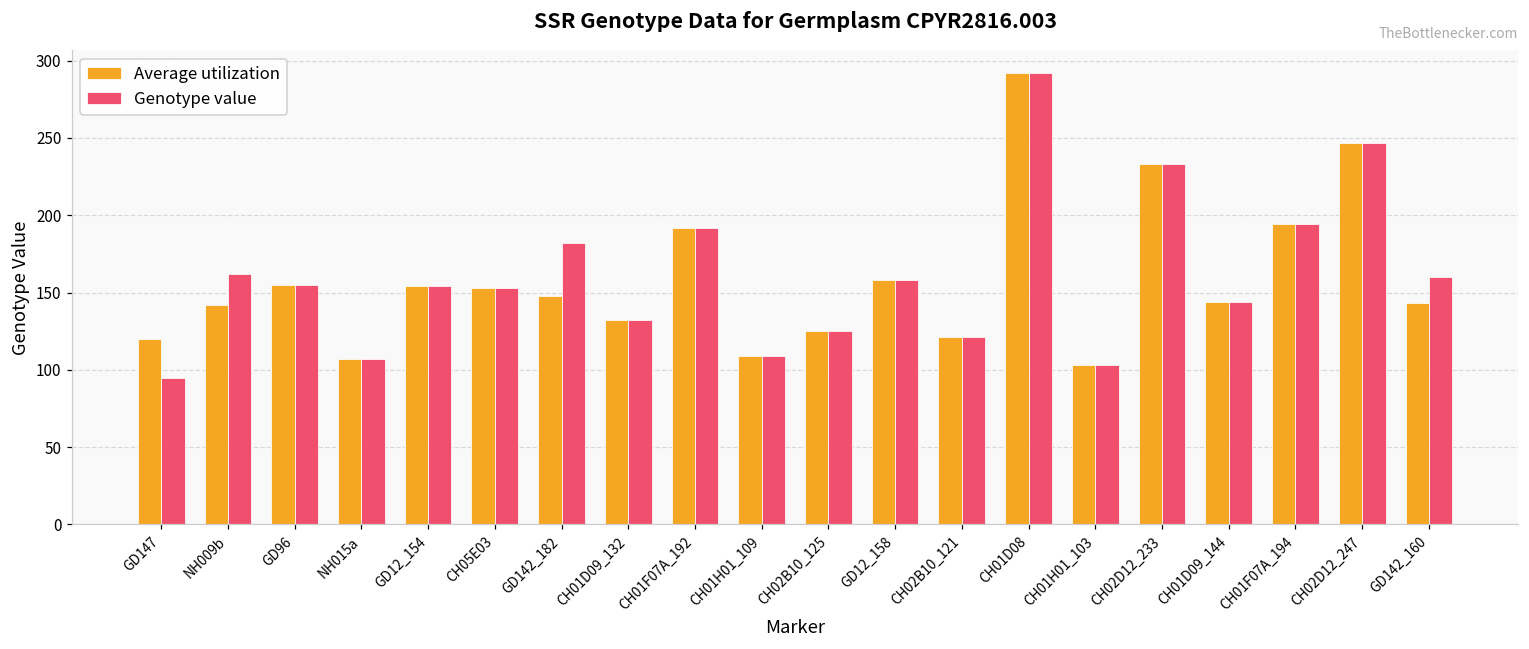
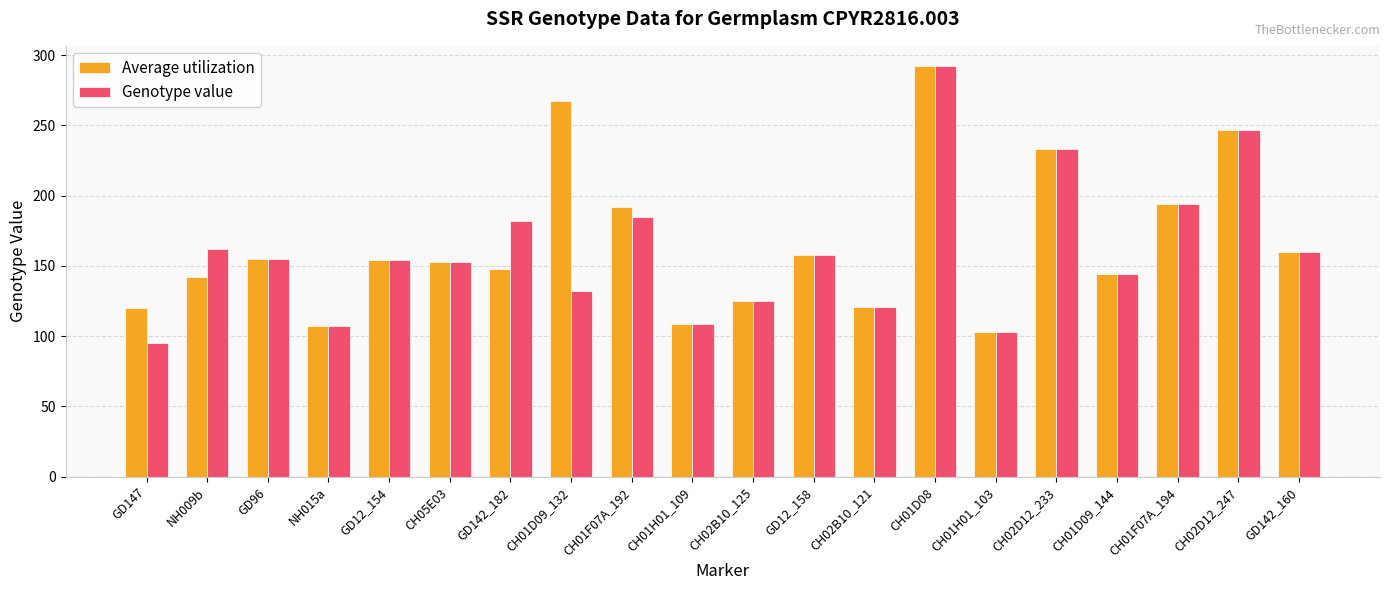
Average utilization, CH01D09_132: 132 -> 267
Genotype value, CH01F07A_192: 192 -> 185
Average utilization, GD142_160: 143 -> 160
